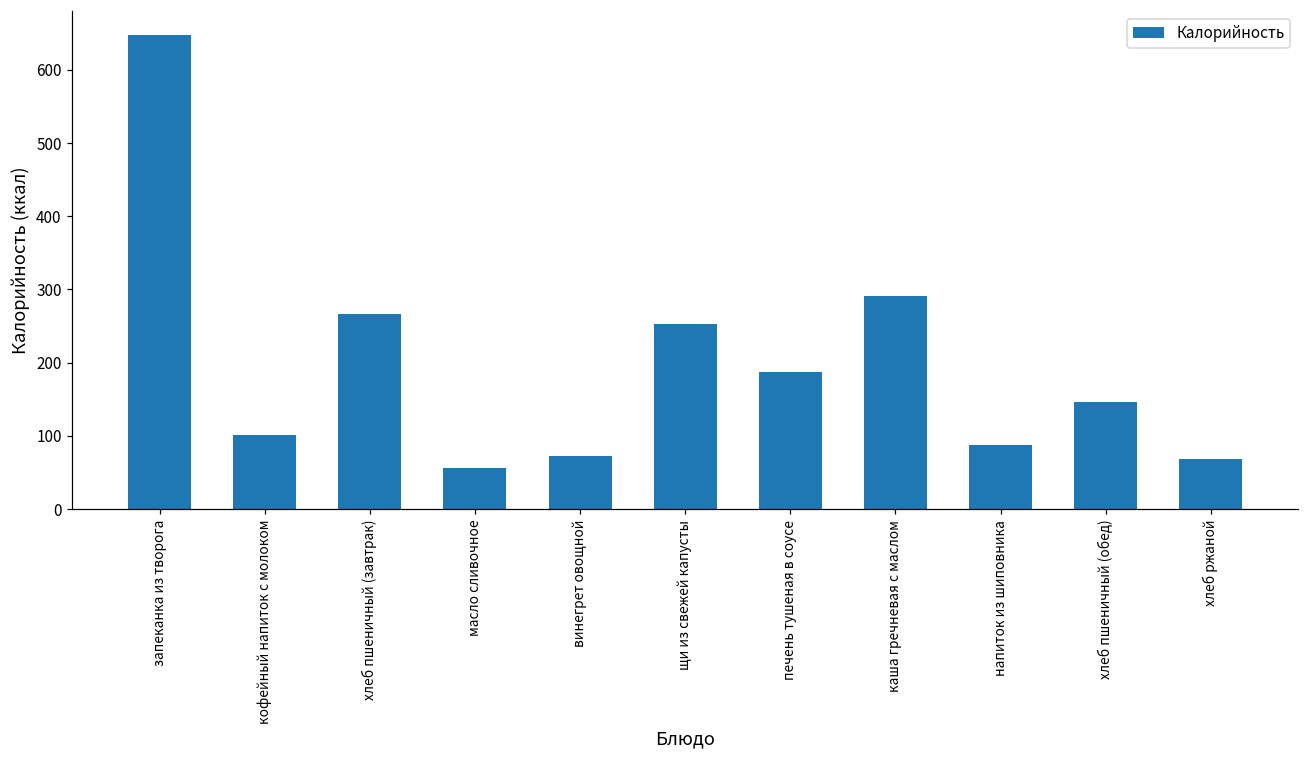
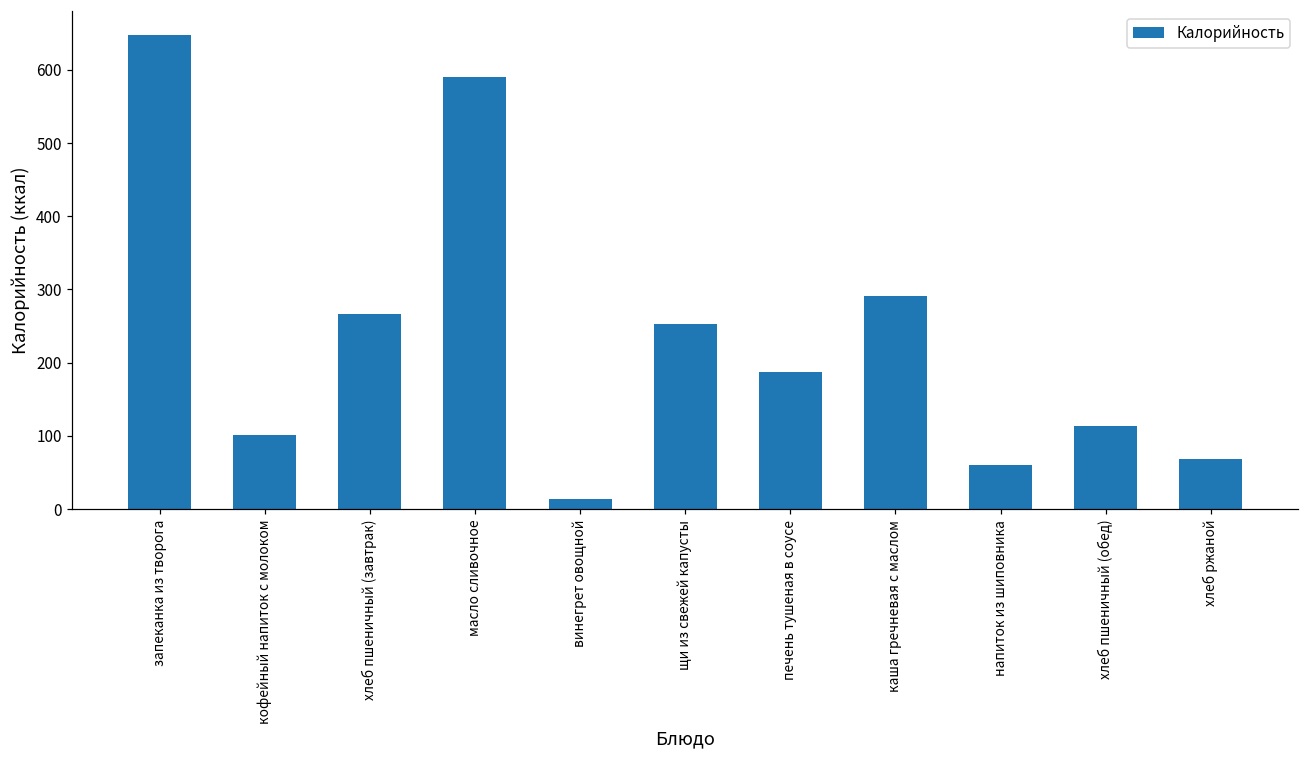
масло сливочное: 60 -> 590
винегрет овощной: 70 -> 10
напиток из шиповника: 90 -> 60
хлеб пшеничный (обед): 150 -> 110
